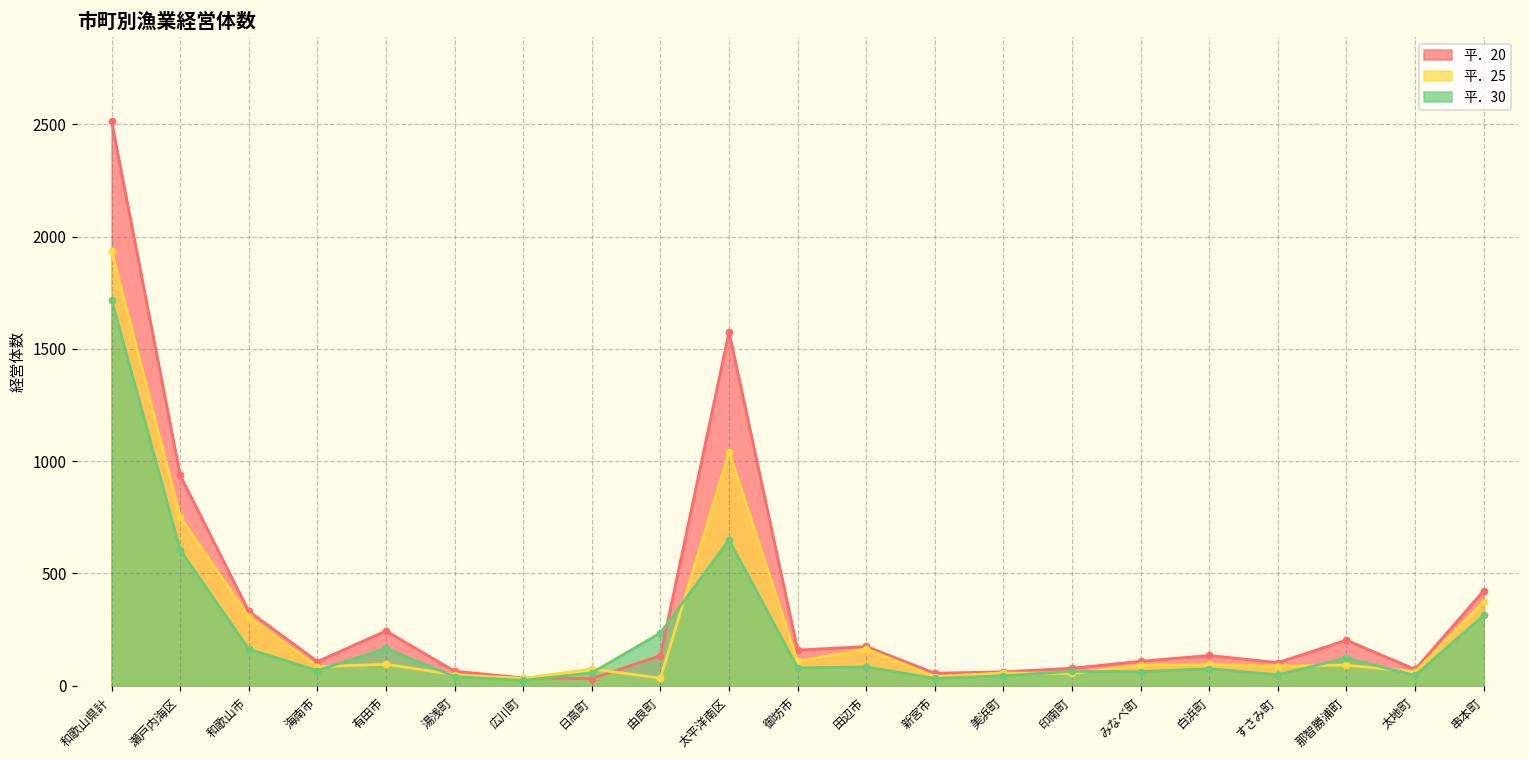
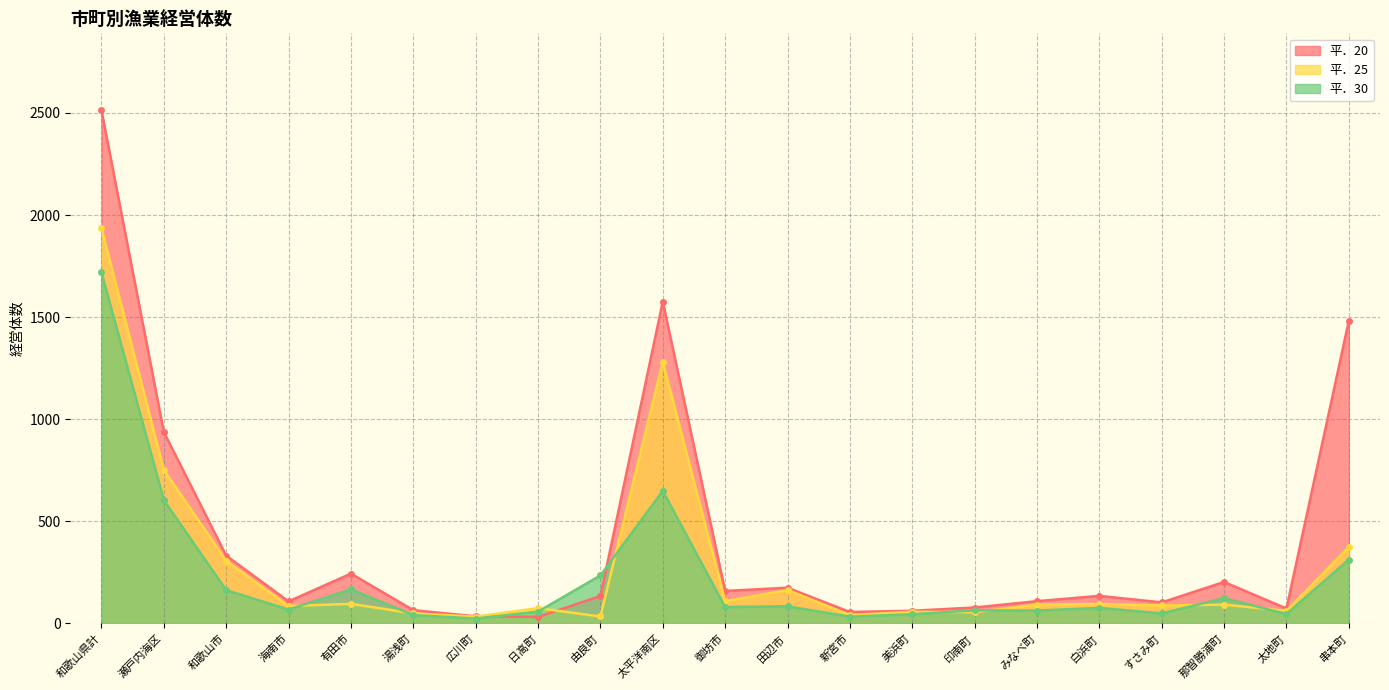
平．25, 太平洋南区: 1040 -> 1280
平．20, 串本町: 420 -> 1480
